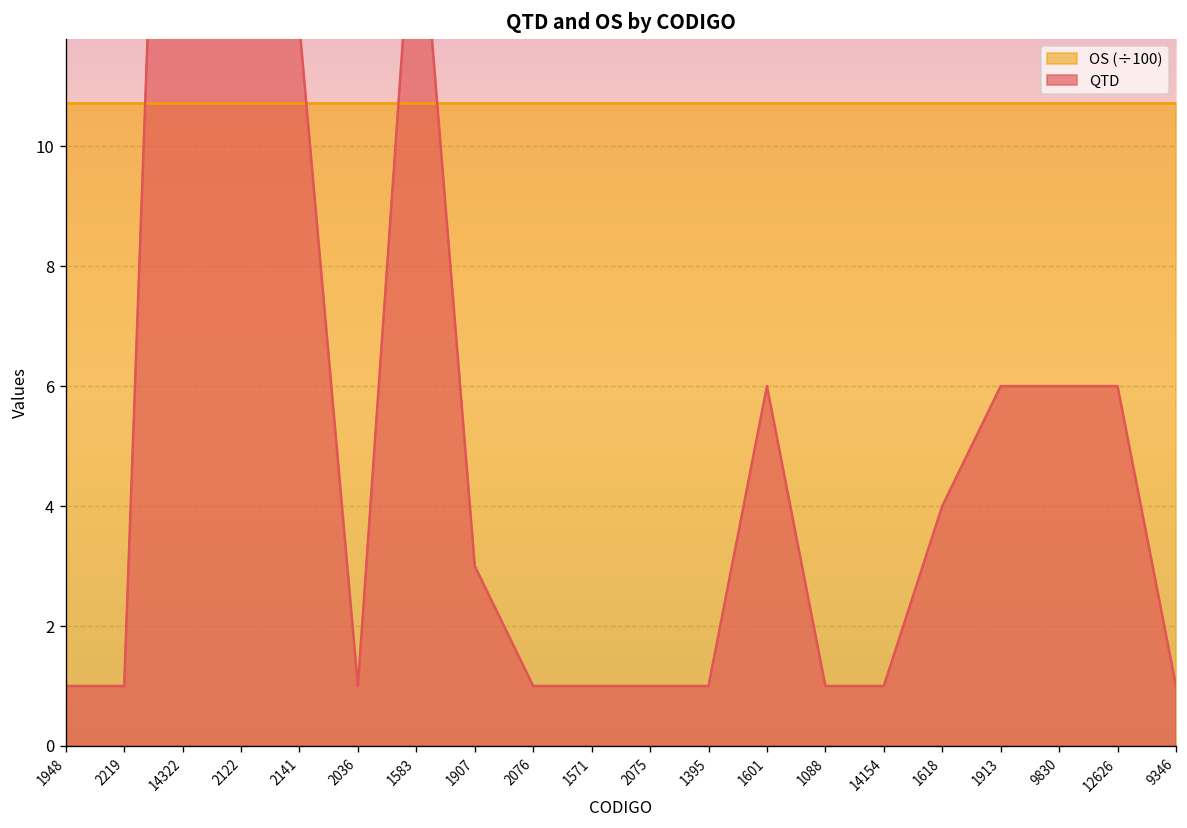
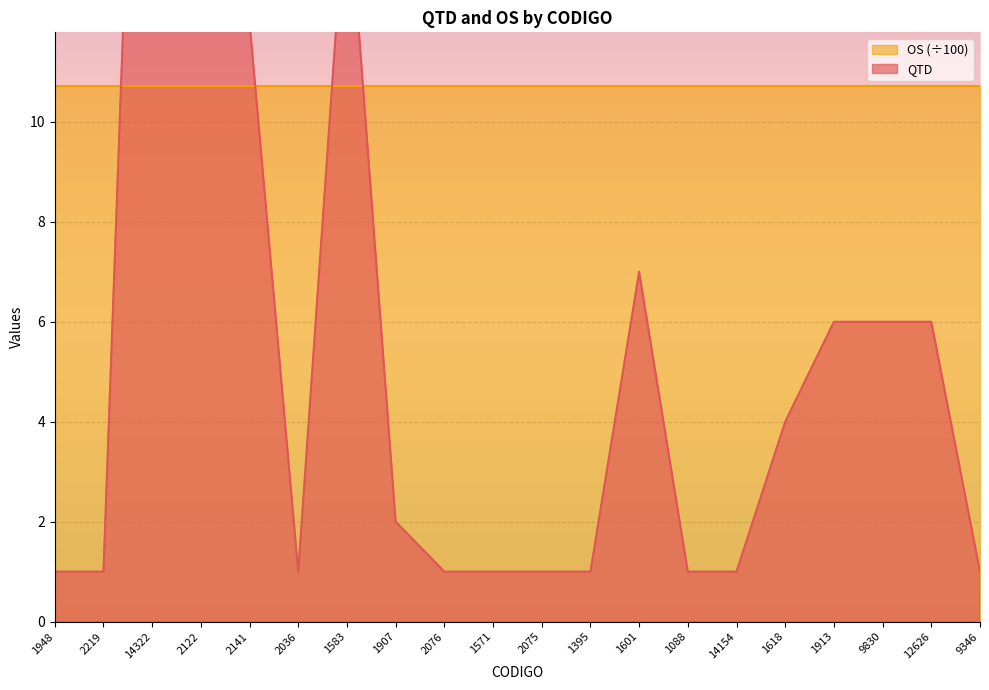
QTD, 1907: 3 -> 2
QTD, 1601: 6 -> 7
